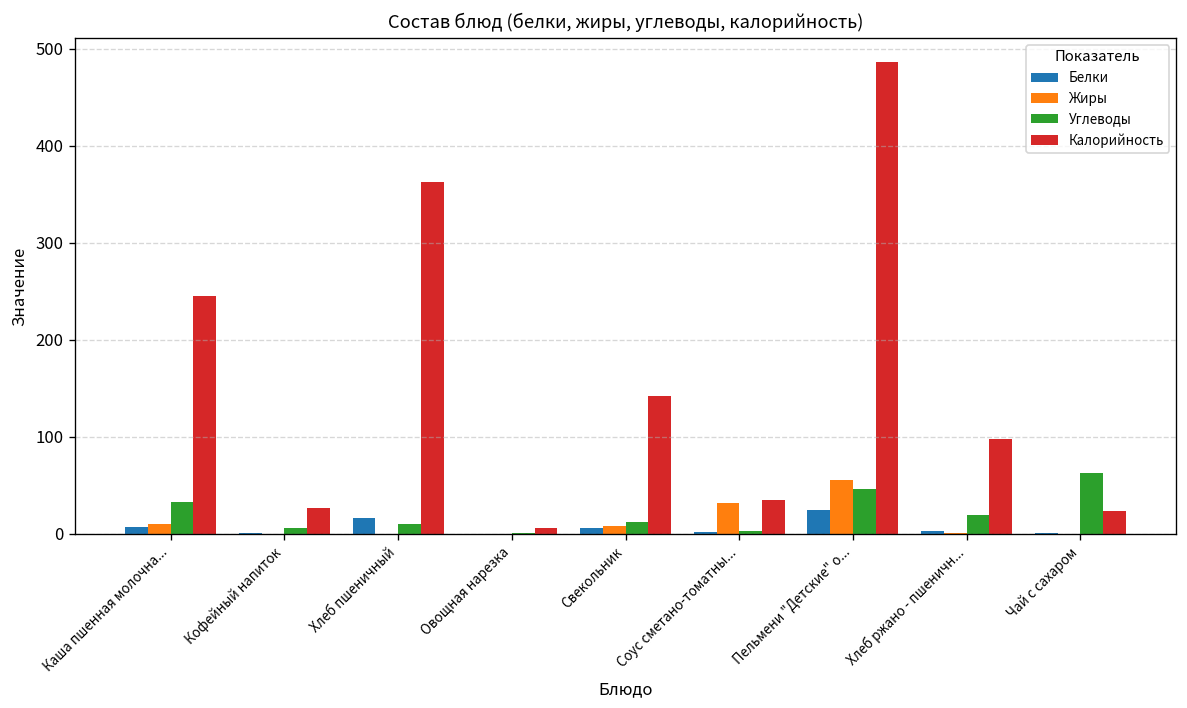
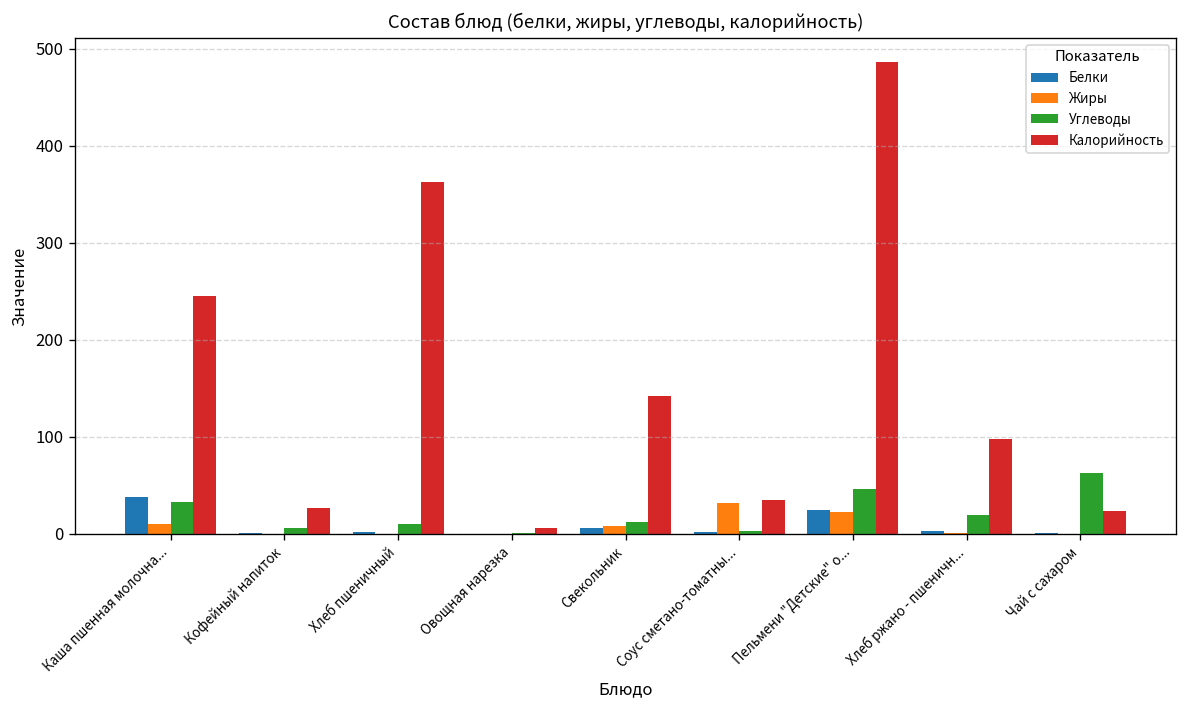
Белки, Каша пшенная молочна...: 10 -> 40
Белки, Хлеб пшеничный: 20 -> 0
Жиры, Пельмени "Детские" о...: 60 -> 20
